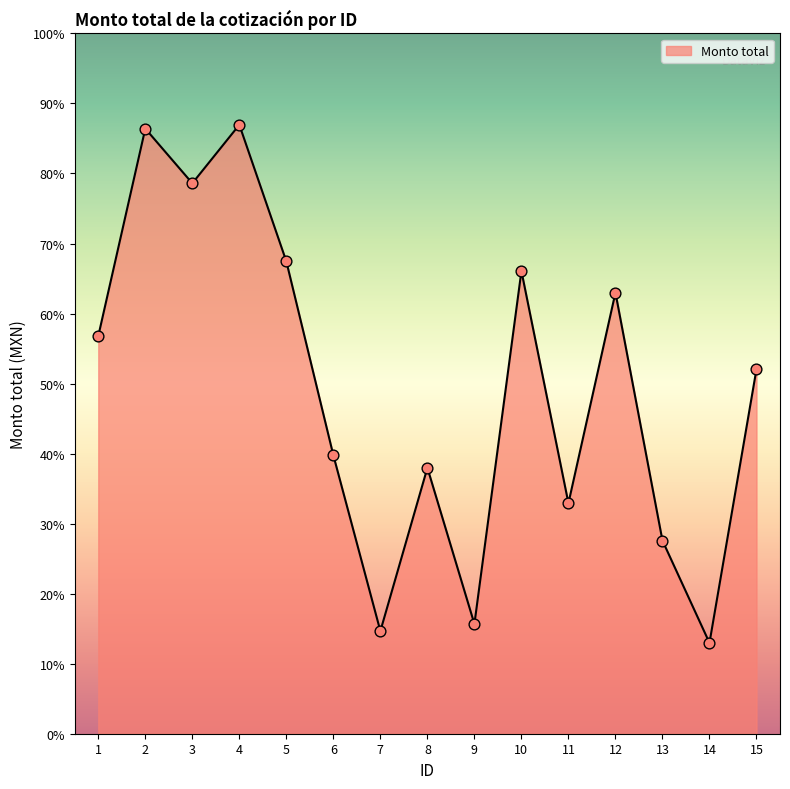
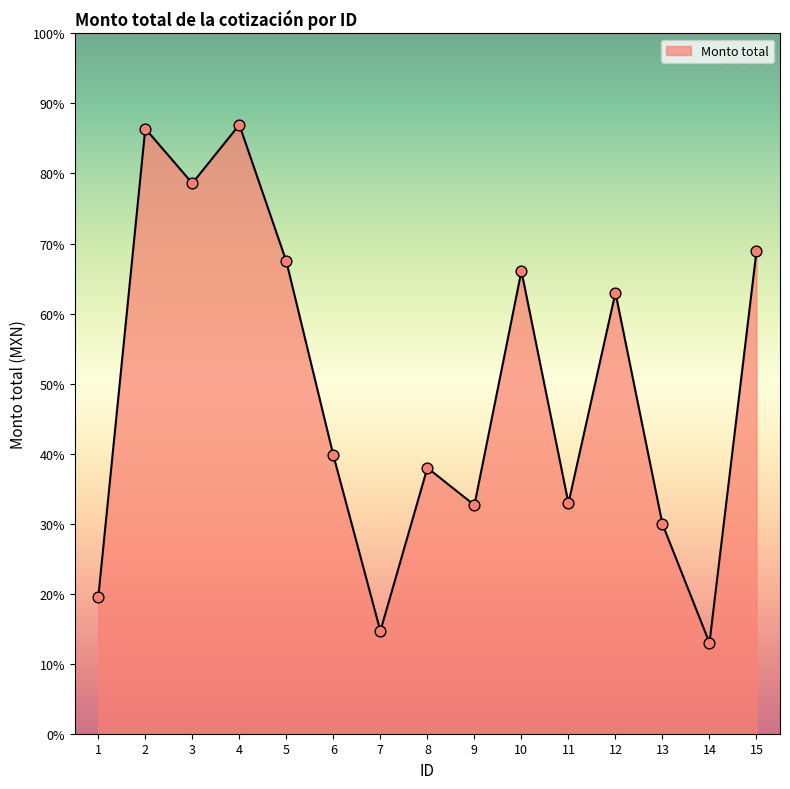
1: 57% -> 19%
9: 16% -> 33%
13: 28% -> 30%
15: 52% -> 69%
